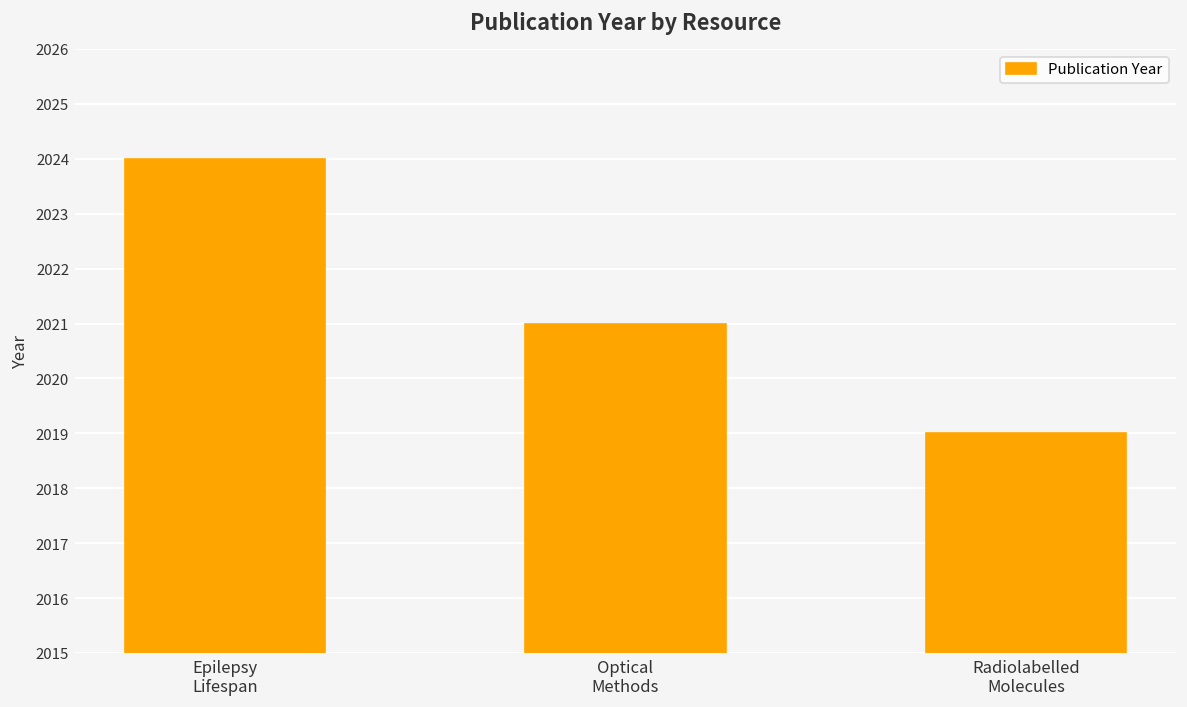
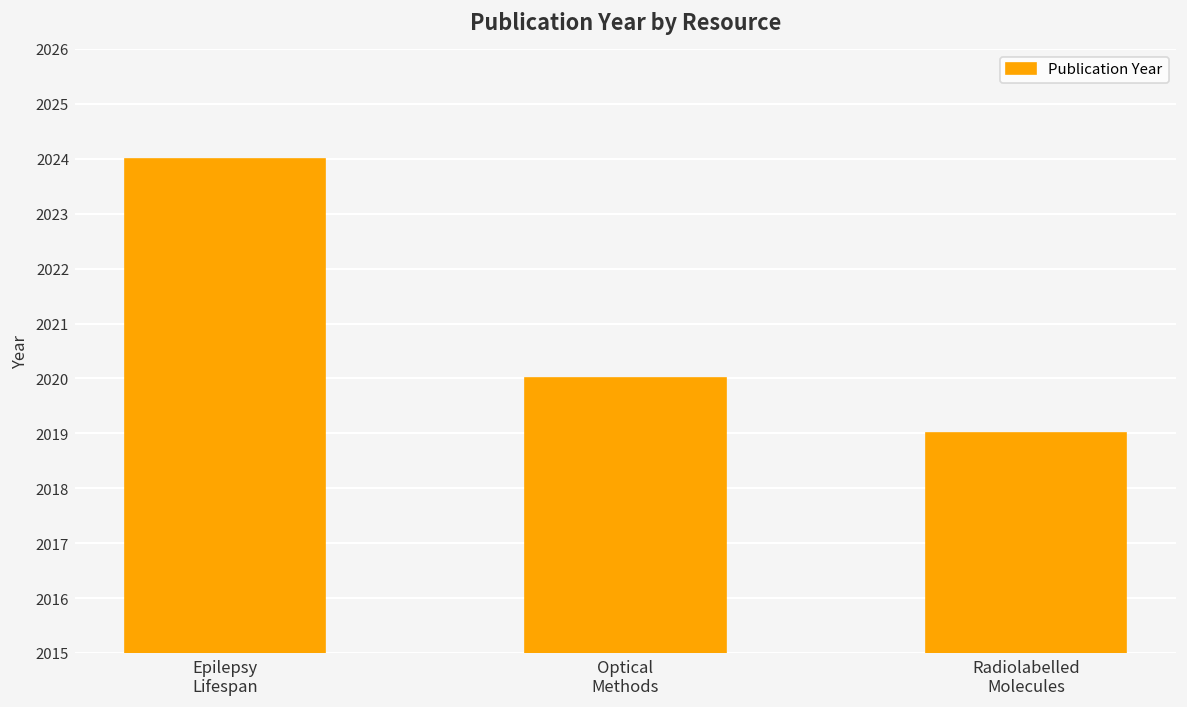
Optical Methods: 2021 -> 2020
